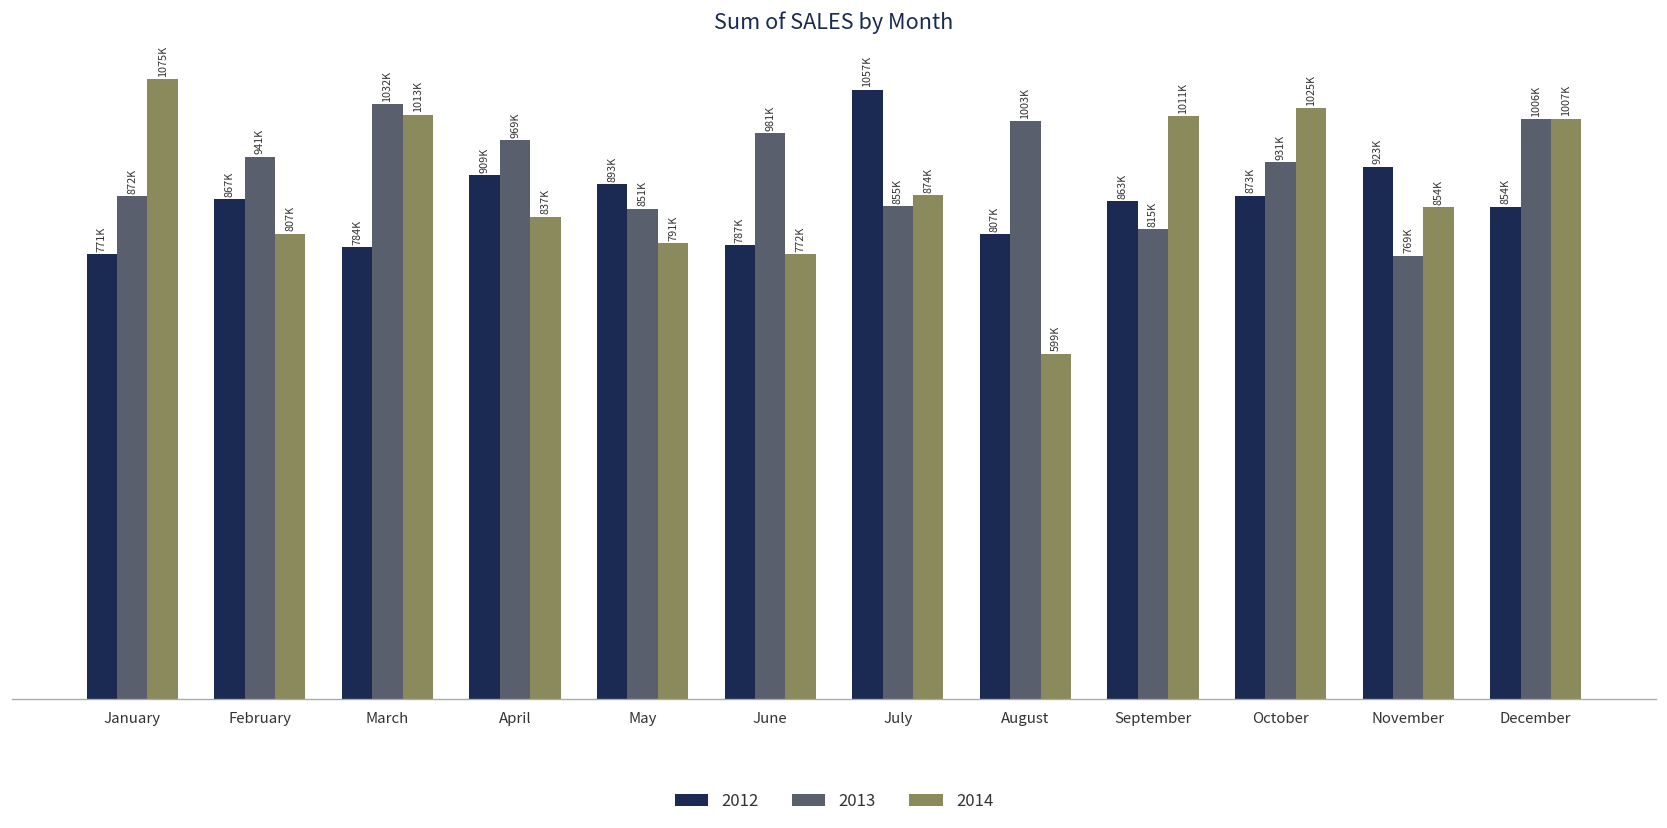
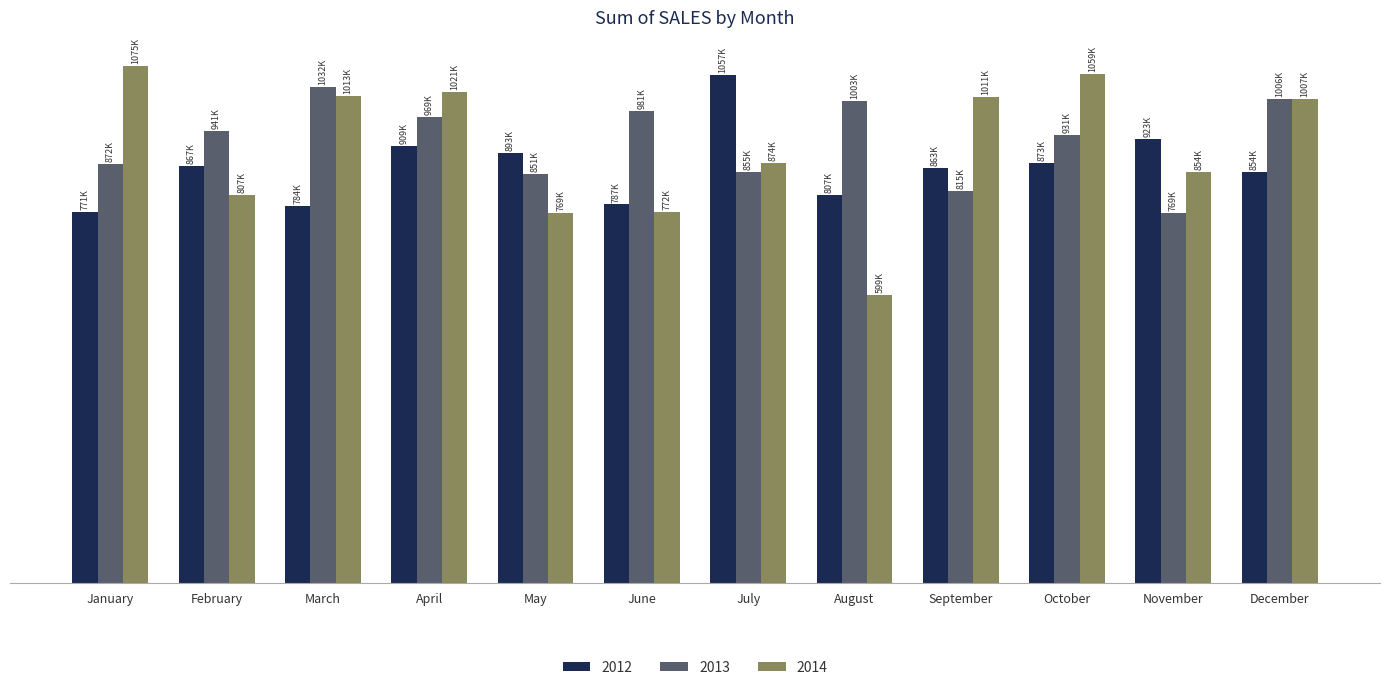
2014, April: 837K -> 1021K
2014, May: 791K -> 769K
2014, October: 1025K -> 1059K
